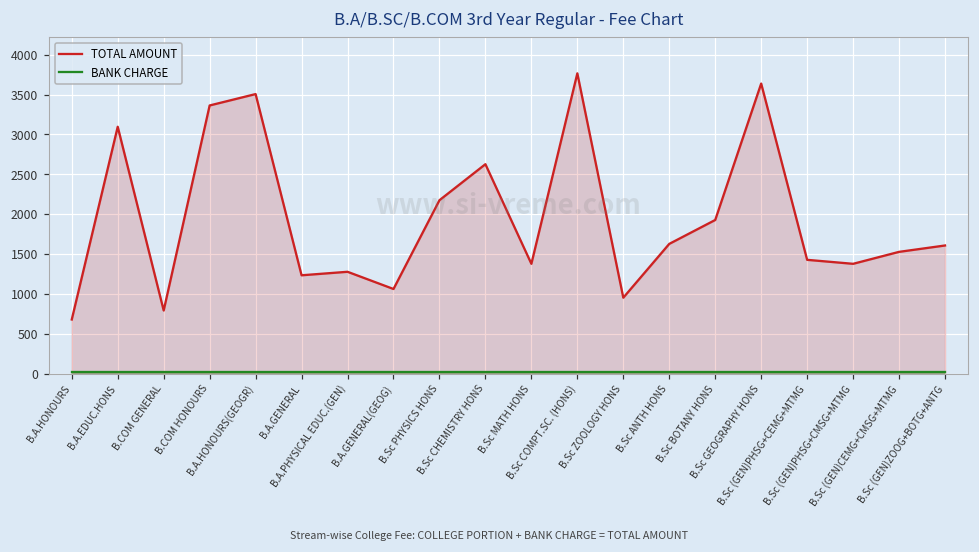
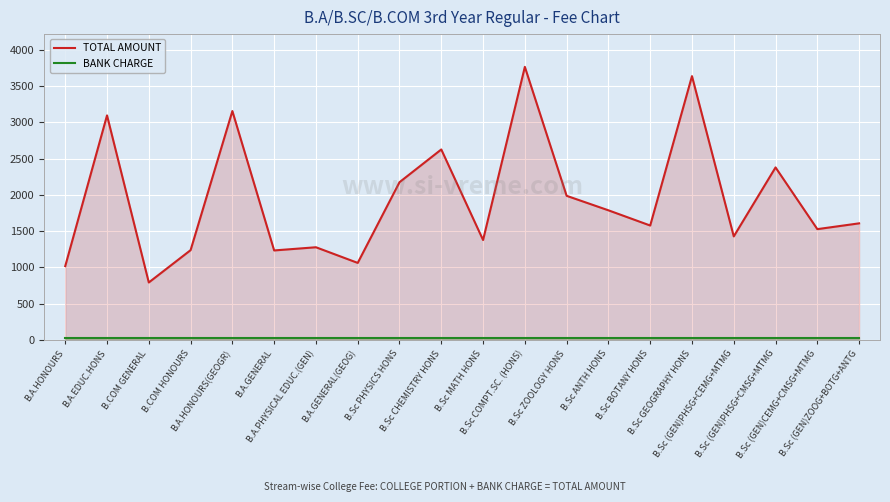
TOTAL AMOUNT, B.A.HONOURS: 700 -> 1000
TOTAL AMOUNT, B.COM HONOURS: 3400 -> 1200
TOTAL AMOUNT, B.A.HONOURS(GEOGR): 3500 -> 3200
TOTAL AMOUNT, B.Sc ZOOLOGY HONS: 1000 -> 2000
TOTAL AMOUNT, B.Sc ANTH HONS: 1600 -> 1800
TOTAL AMOUNT, B.Sc BOTANY HONS: 1900 -> 1600
TOTAL AMOUNT, B.Sc (GEN)PHSG+CMSG+MTMG: 1400 -> 2400
